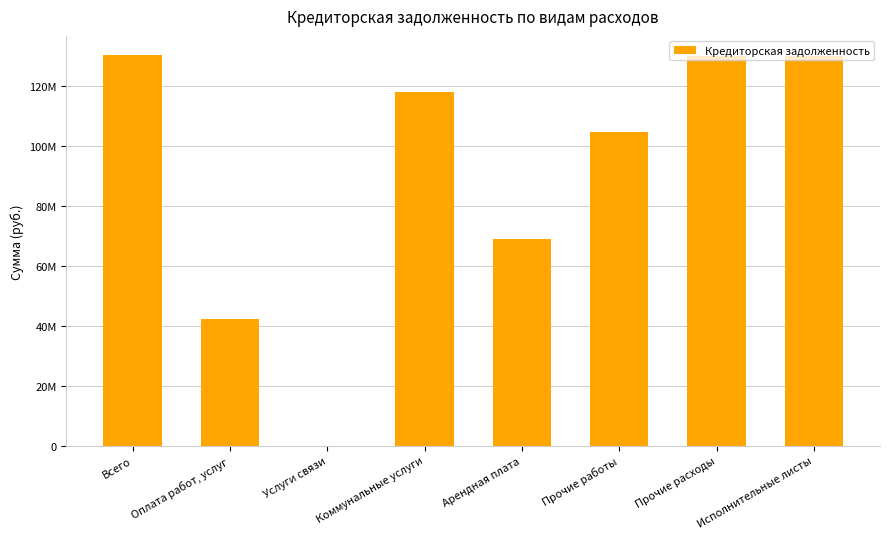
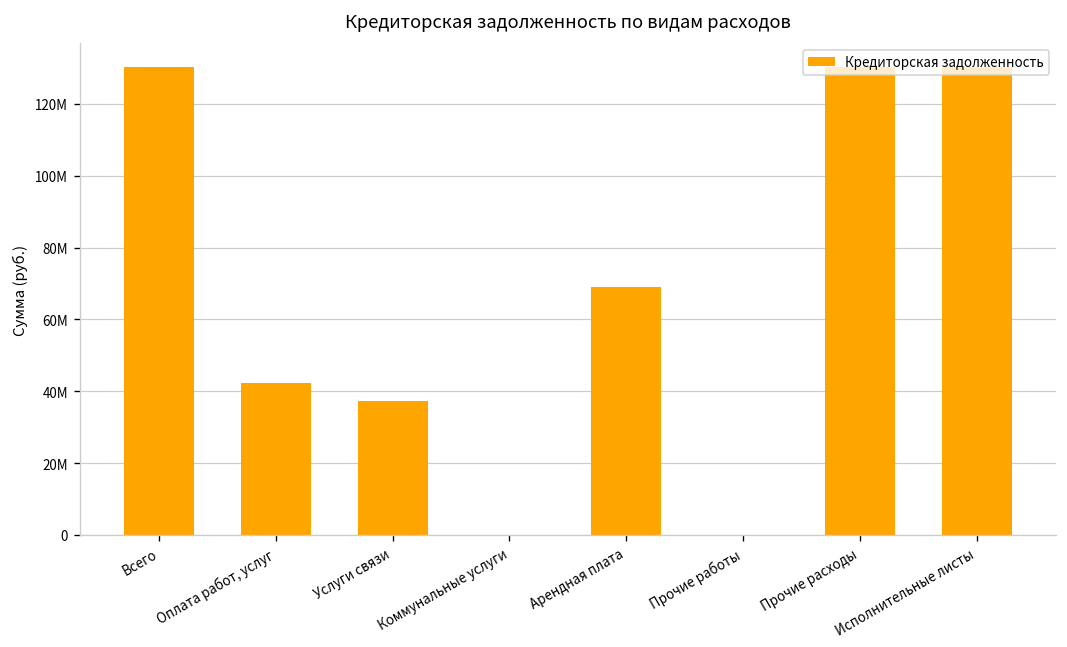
Услуги связи: 0 -> 37000000
Коммунальные услуги: 118000000 -> 0
Прочие работы: 105000000 -> 0
